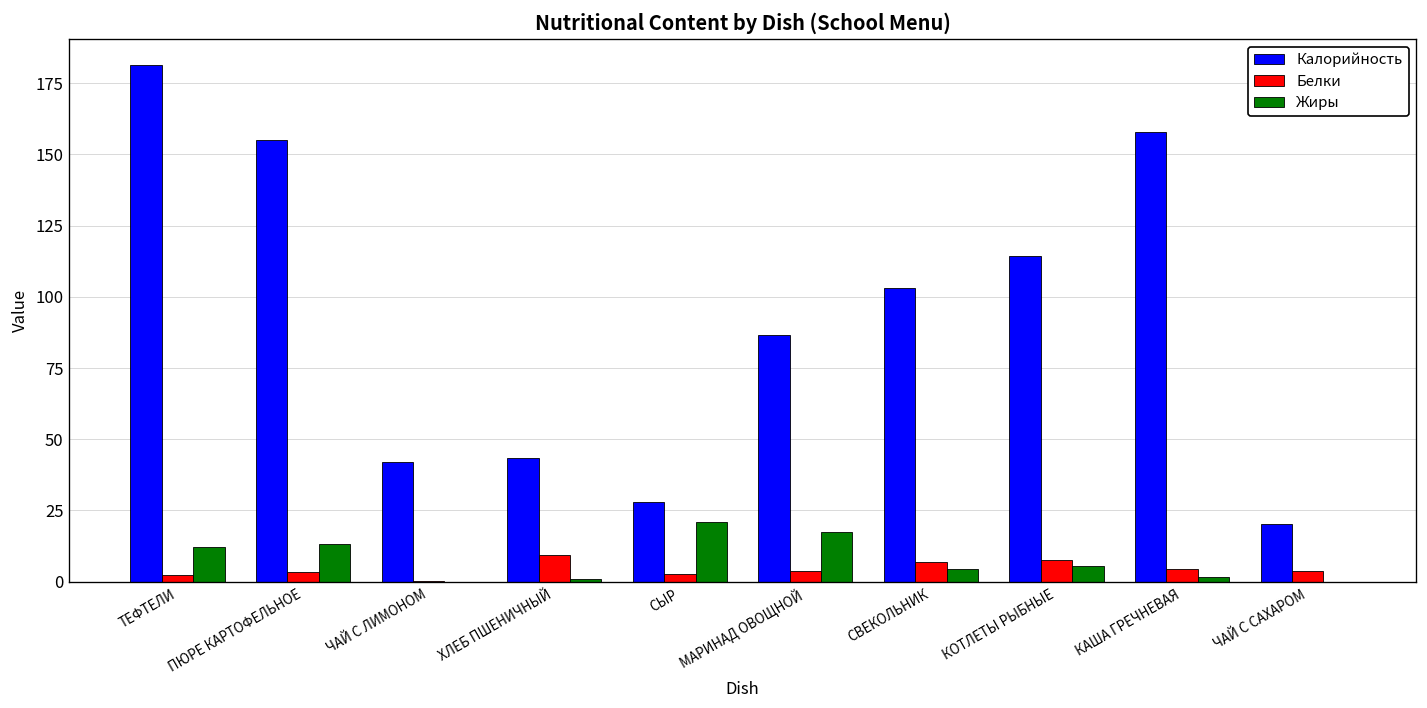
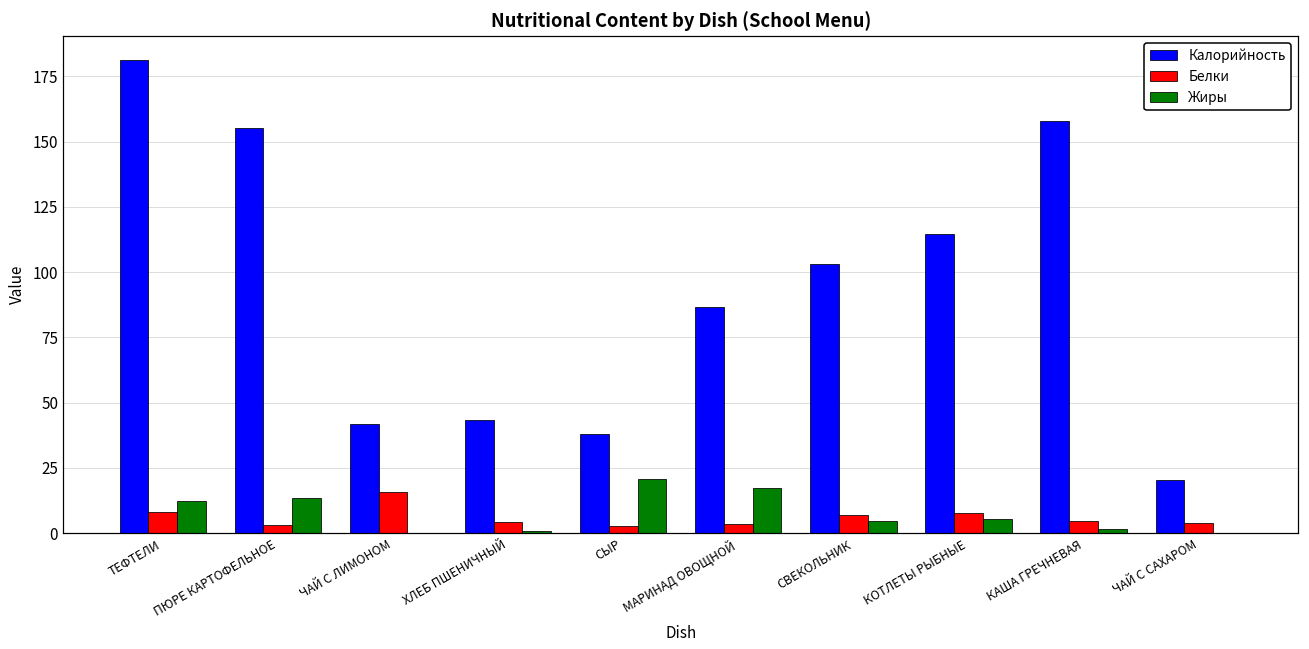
Белки, ТЕФТЕЛИ: 2 -> 8
Белки, ЧАЙ С ЛИМОНОМ: 0 -> 16
Белки, ХЛЕБ ПШЕНИЧНЫЙ: 9 -> 4
Калорийность, СЫР: 28 -> 38
